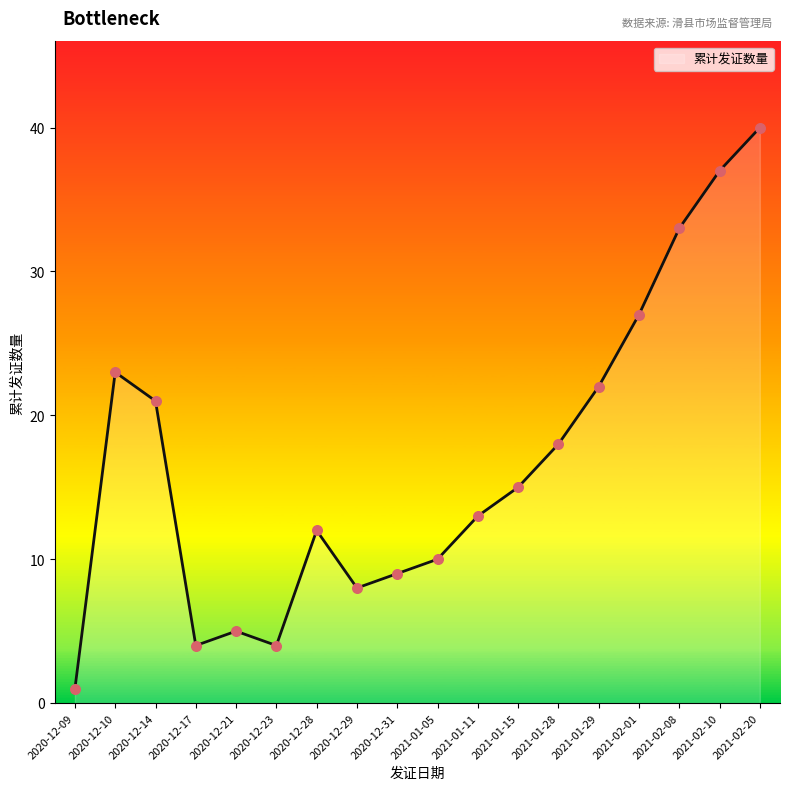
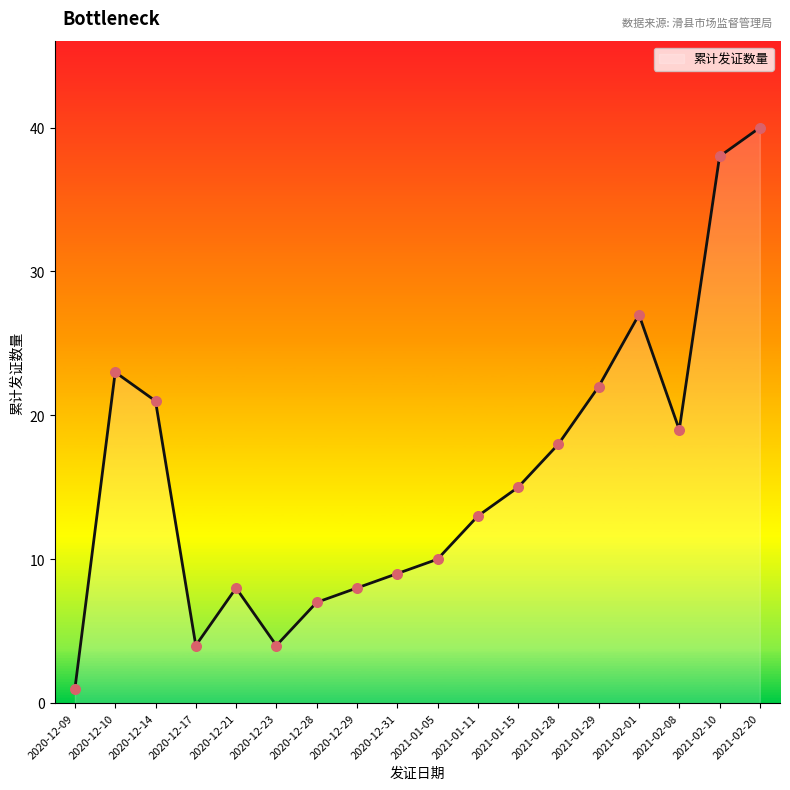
2020-12-21: 5 -> 8
2020-12-28: 12 -> 7
2021-02-08: 33 -> 19
2021-02-10: 37 -> 38
